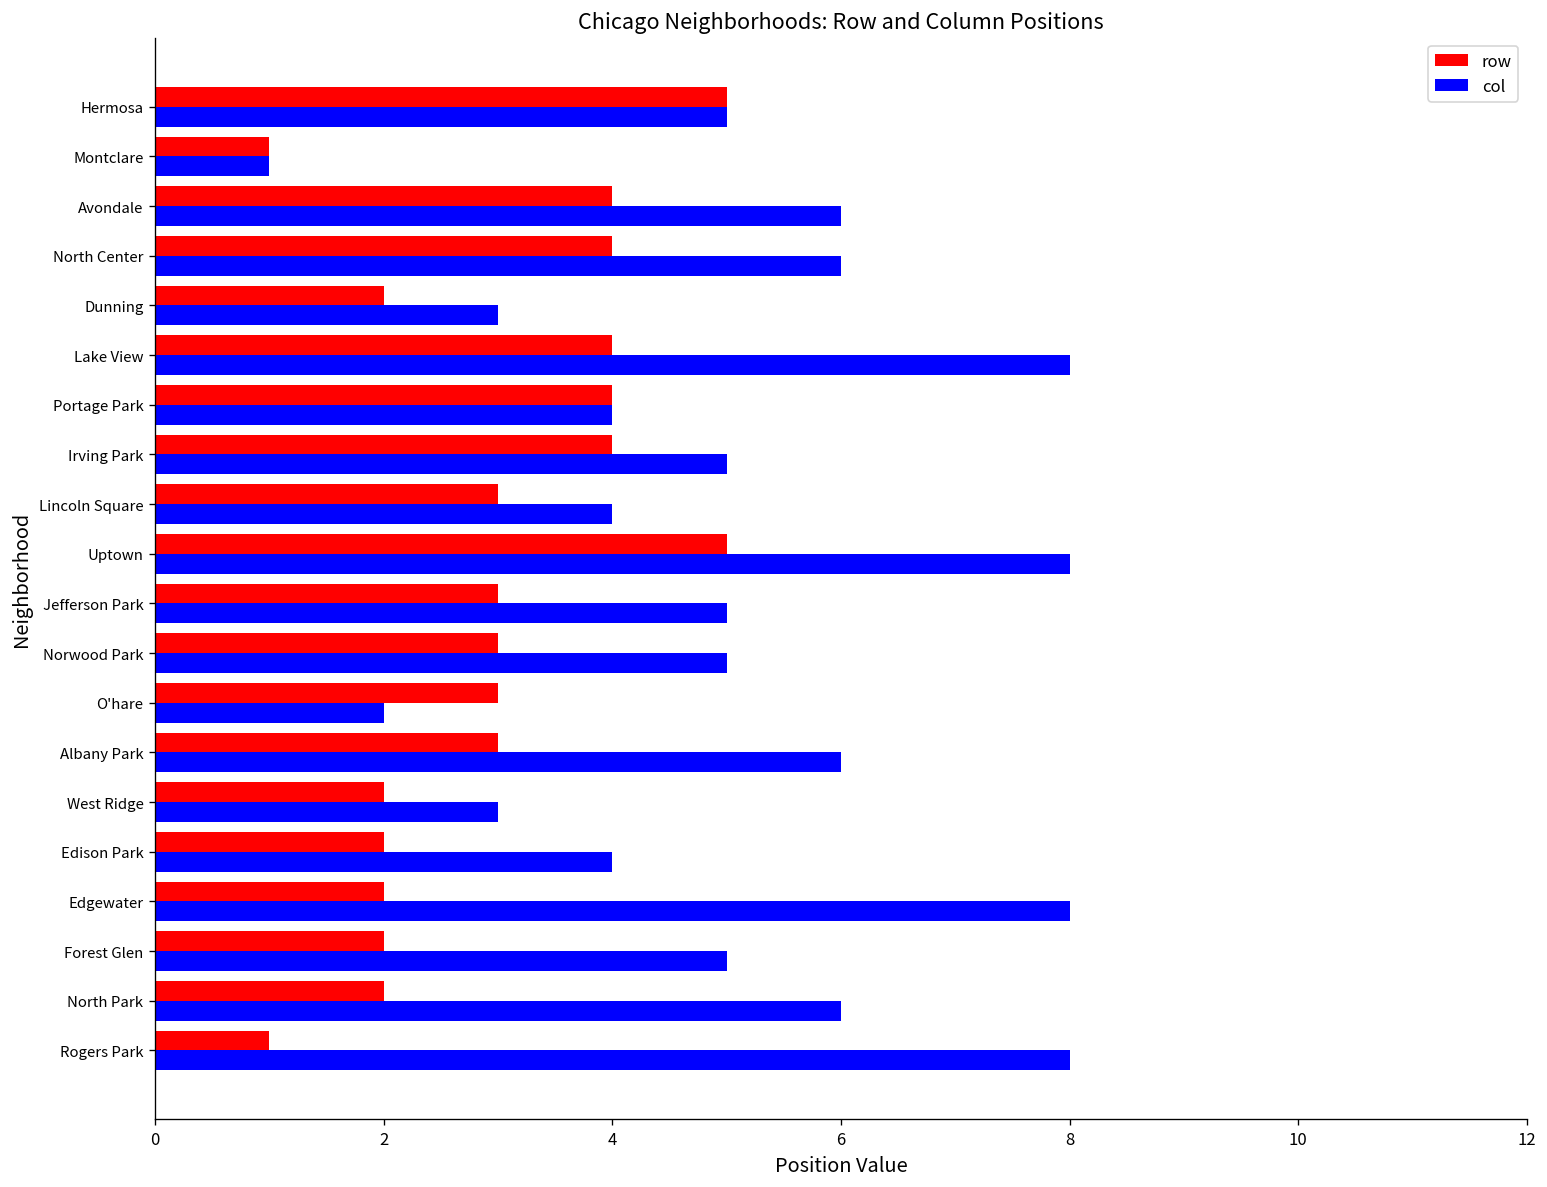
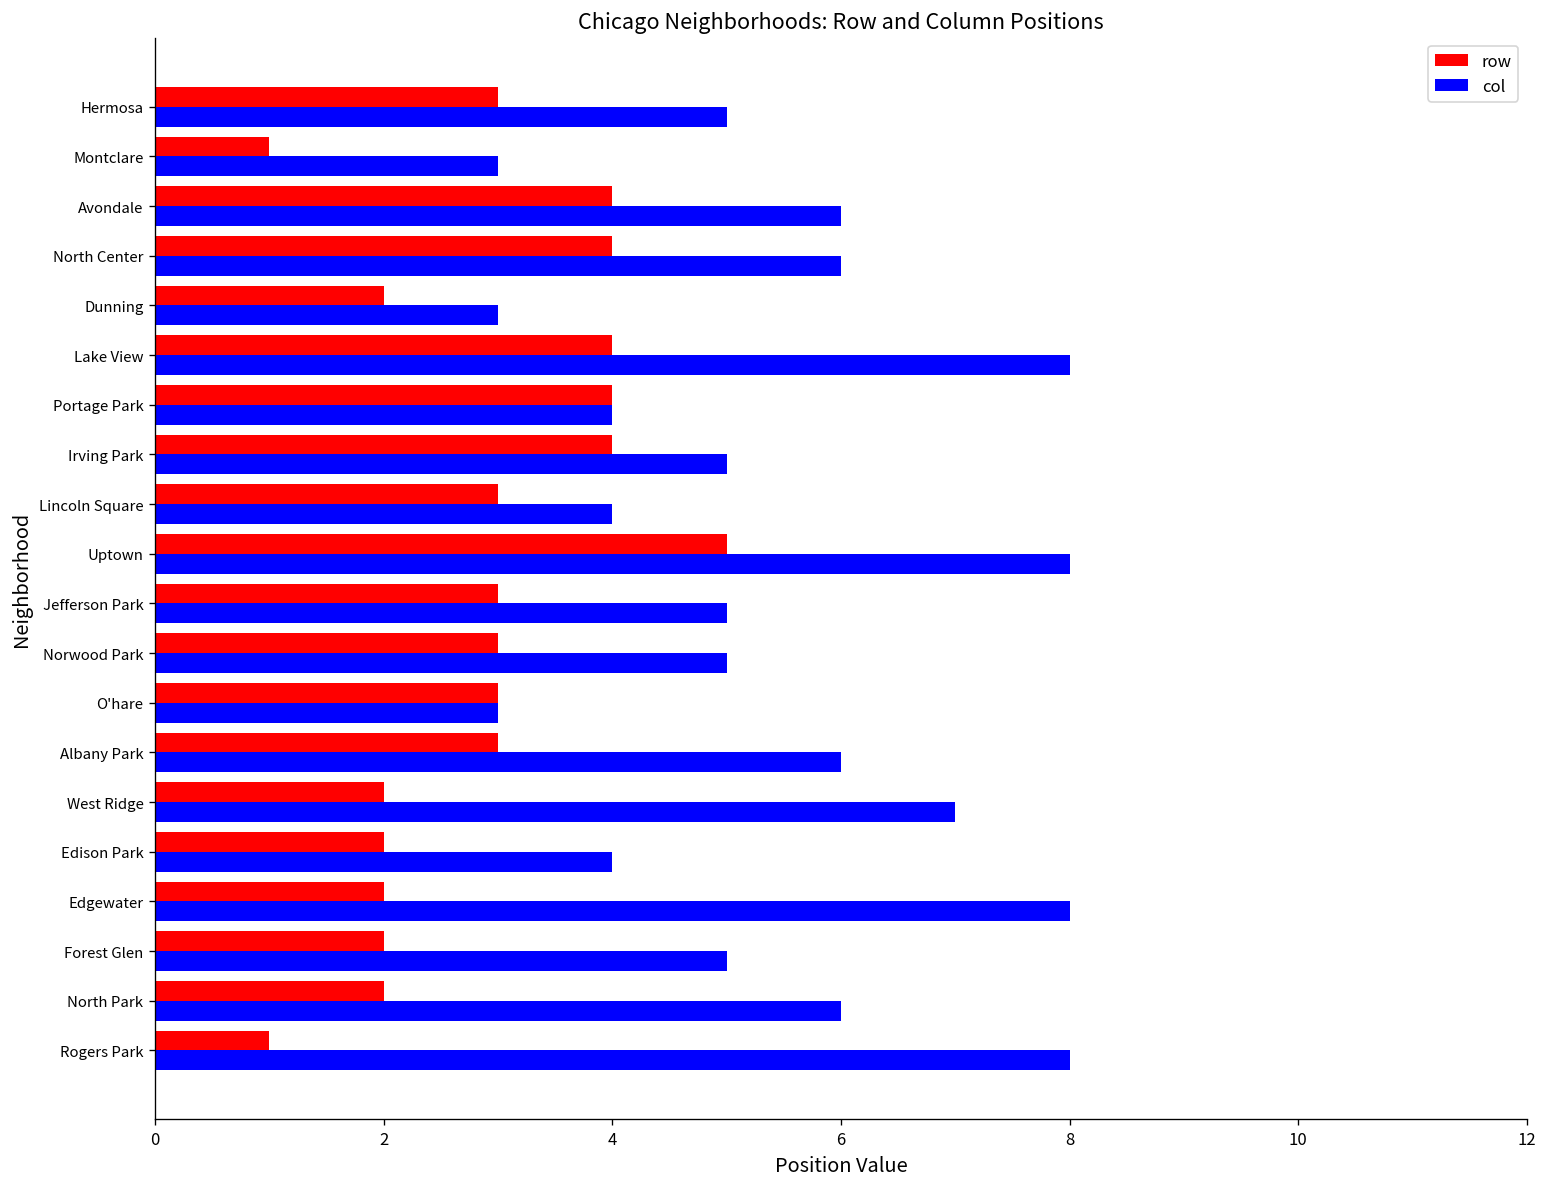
row, Hermosa: 5 -> 3
col, Montclare: 1 -> 3
col, O'hare: 2 -> 3
col, West Ridge: 3 -> 7
